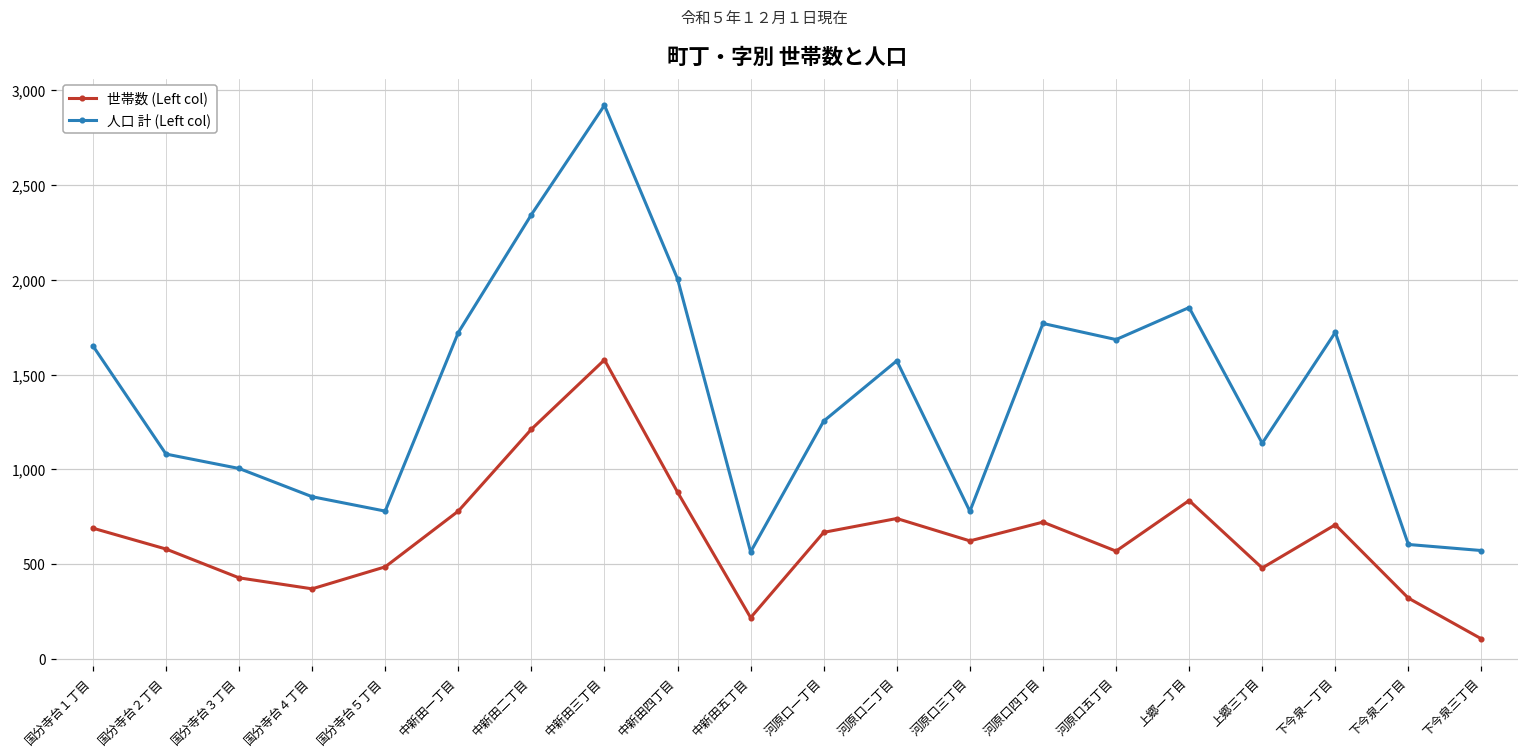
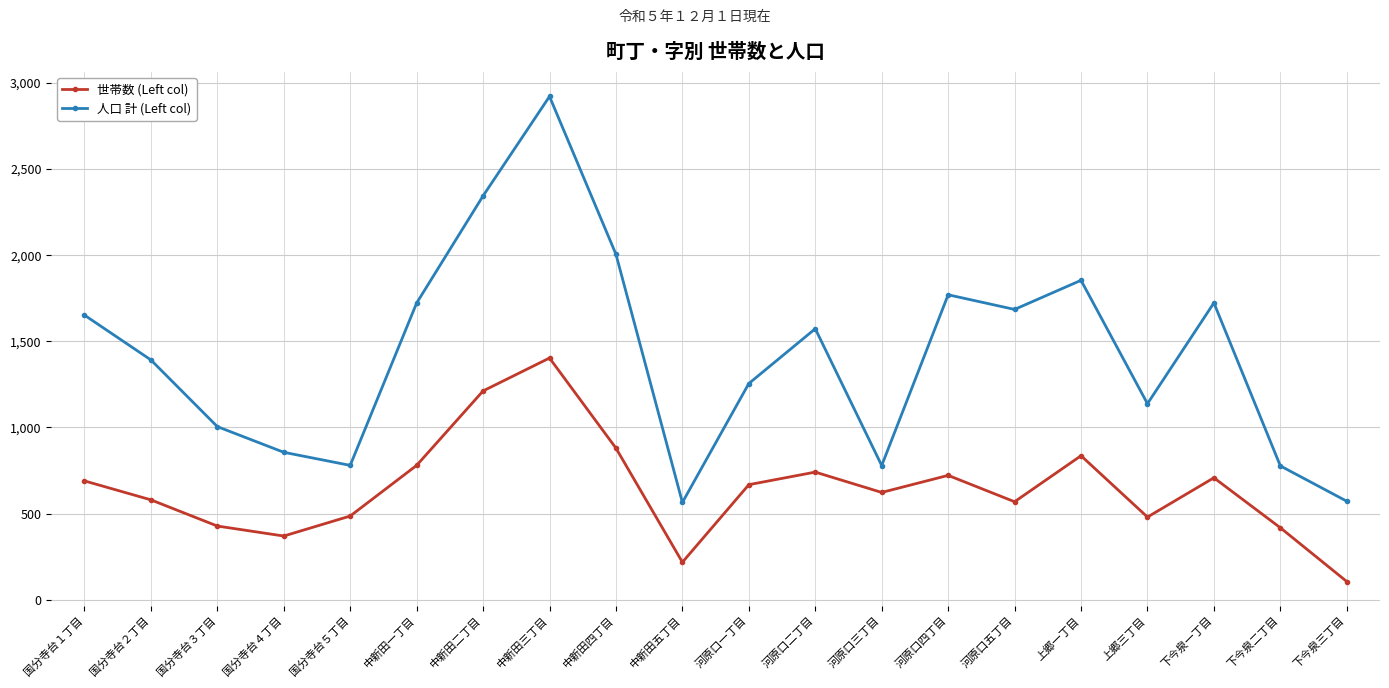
人口 計 (Left col), 国分寺台２丁目: 1,080 -> 1,390
世帯数 (Left col), 中新田三丁目: 1,580 -> 1,400
世帯数 (Left col), 下今泉二丁目: 320 -> 420
人口 計 (Left col), 下今泉二丁目: 600 -> 780
